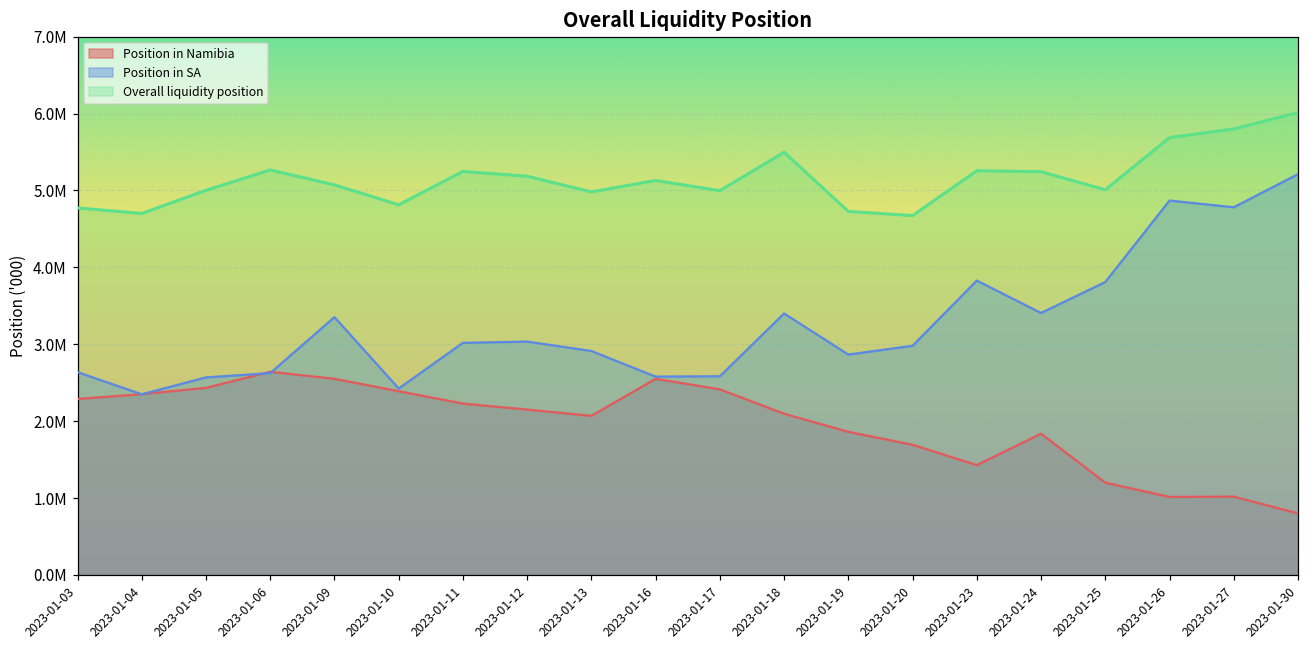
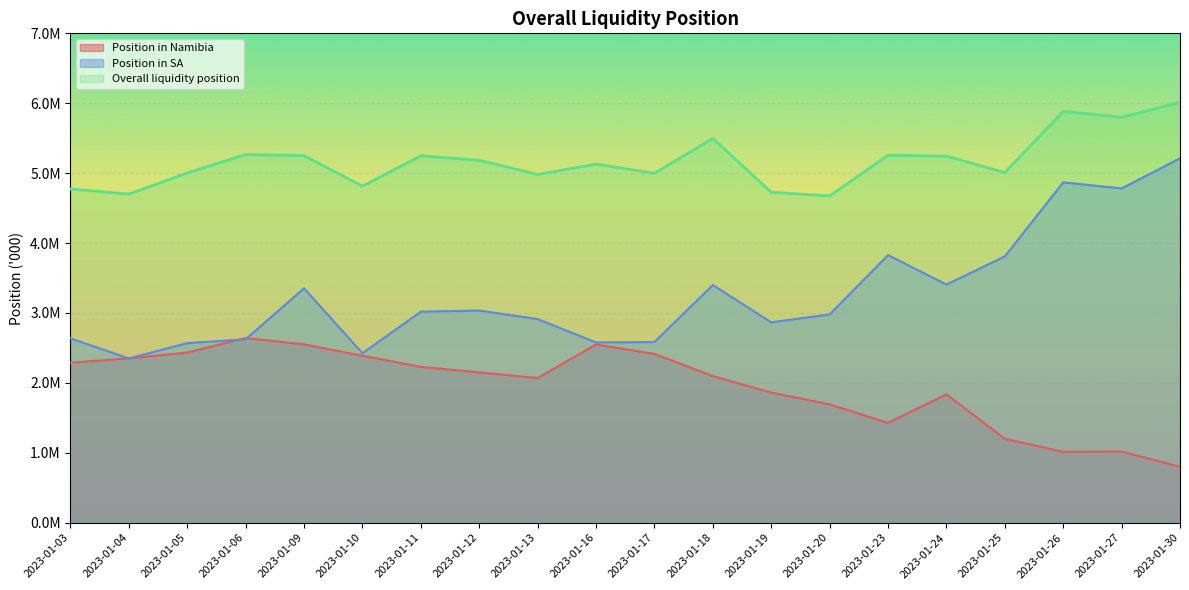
Overall liquidity position, 2023-01-09: 5100000 -> 5200000
Overall liquidity position, 2023-01-26: 5700000 -> 5900000
